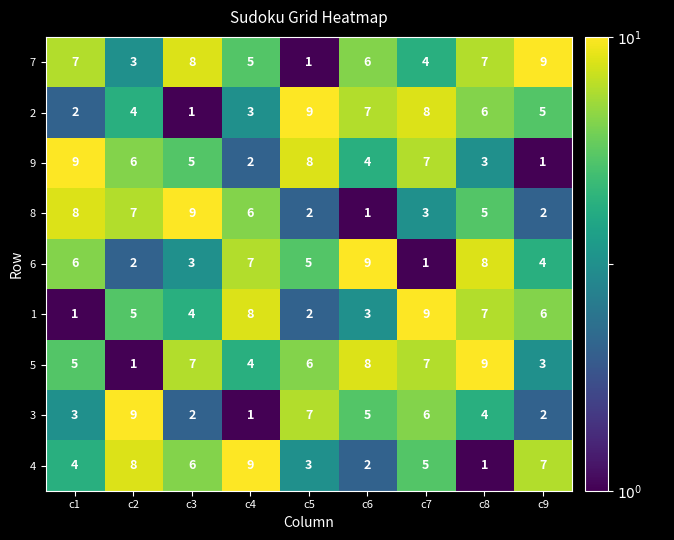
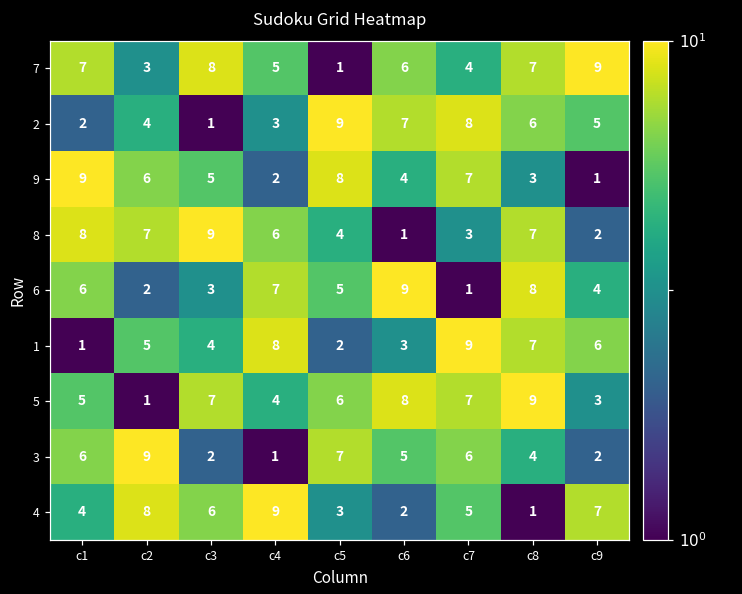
8, c5: 2 -> 4
8, c8: 5 -> 7
3, c1: 3 -> 6
